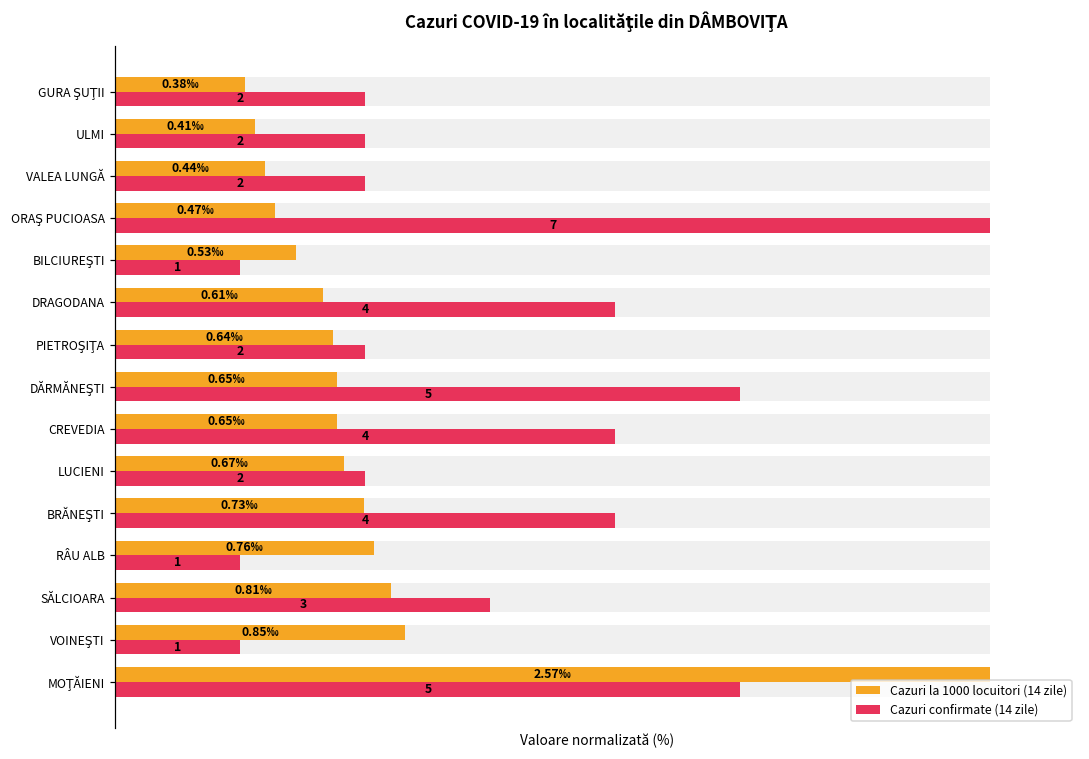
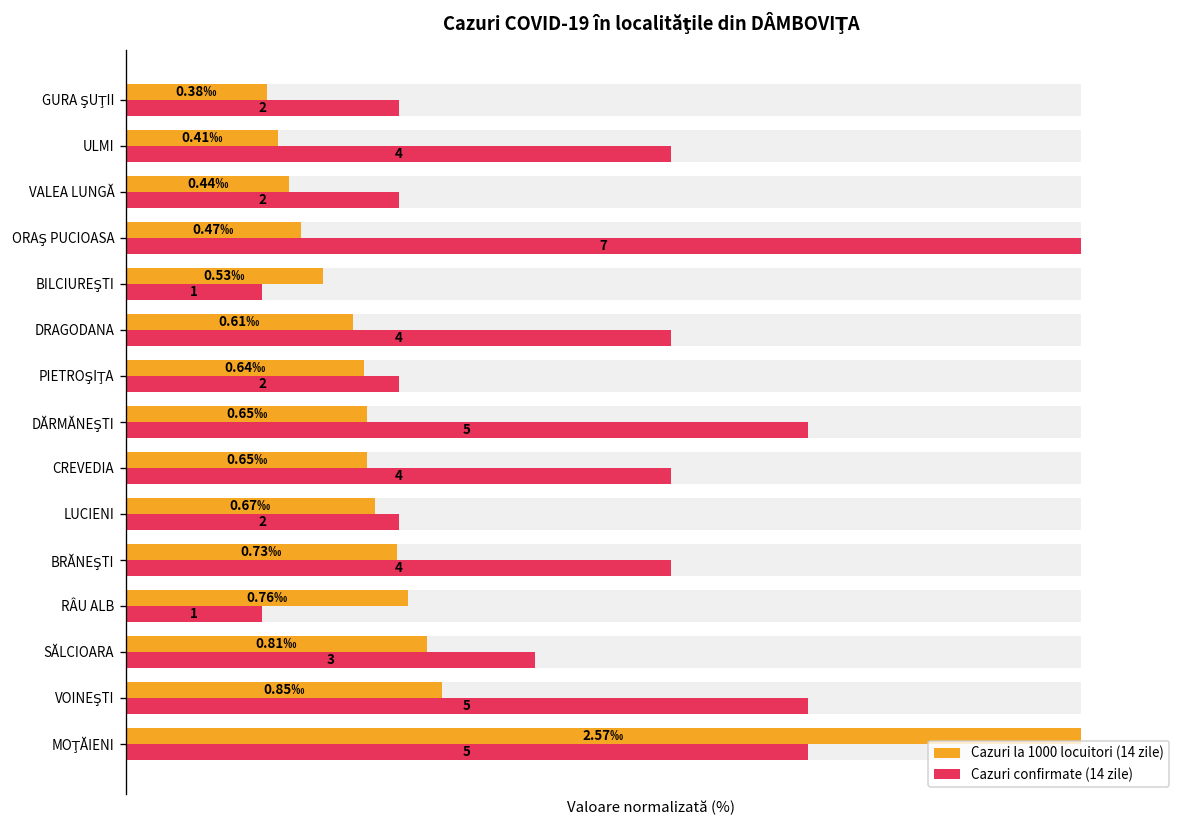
Cazuri confirmate (14 zile), ULMI: 2 -> 4
Cazuri confirmate (14 zile), VOINEŞTI: 1 -> 5
